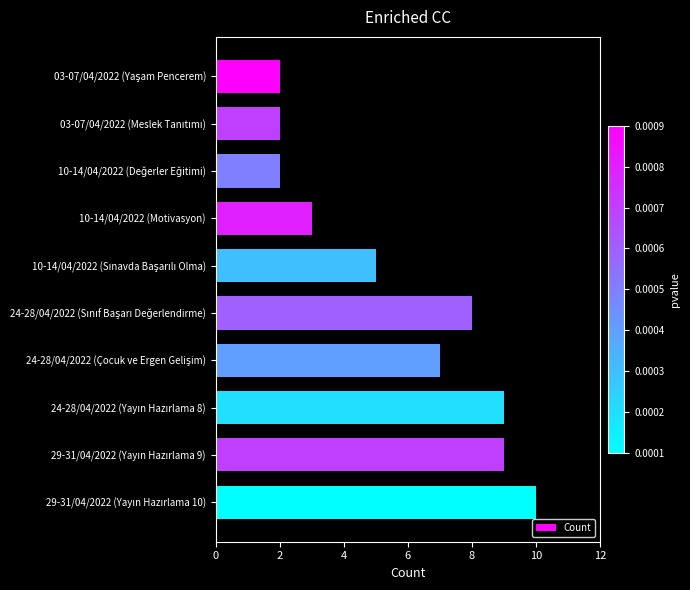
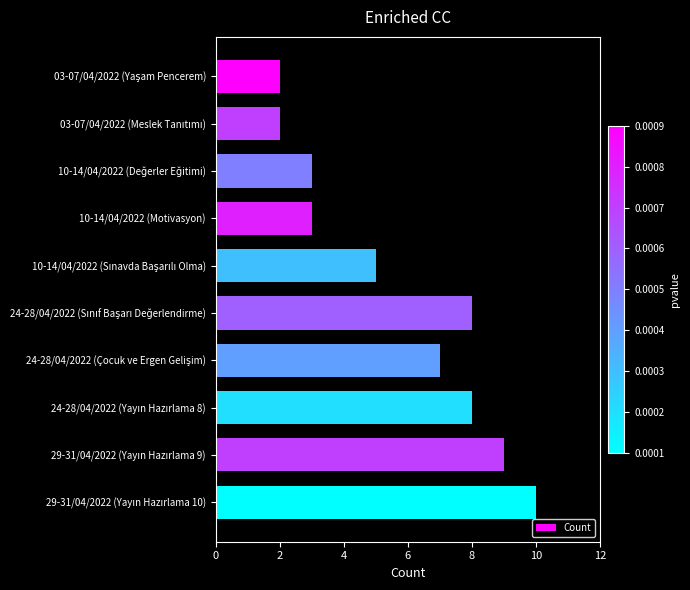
10-14/04/2022 (Değerler Eğitimi): 2 -> 3
24-28/04/2022 (Yayın Hazırlama 8): 9 -> 8
